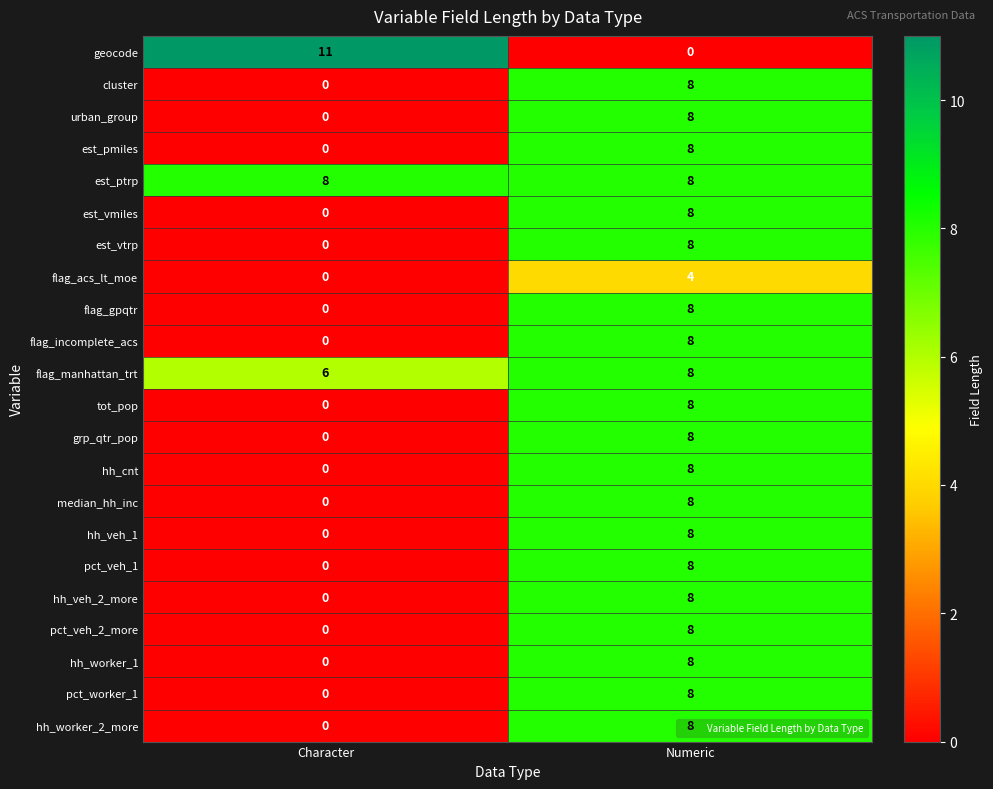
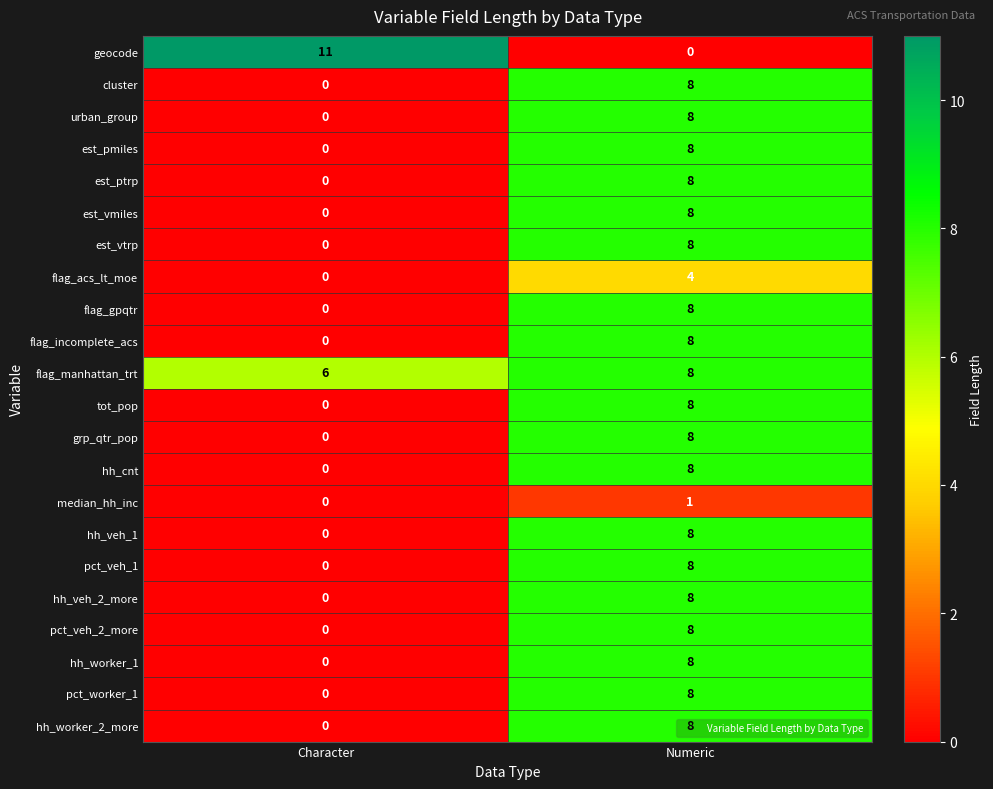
est_ptrp, Character: 8 -> 0
median_hh_inc, Numeric: 8 -> 1
